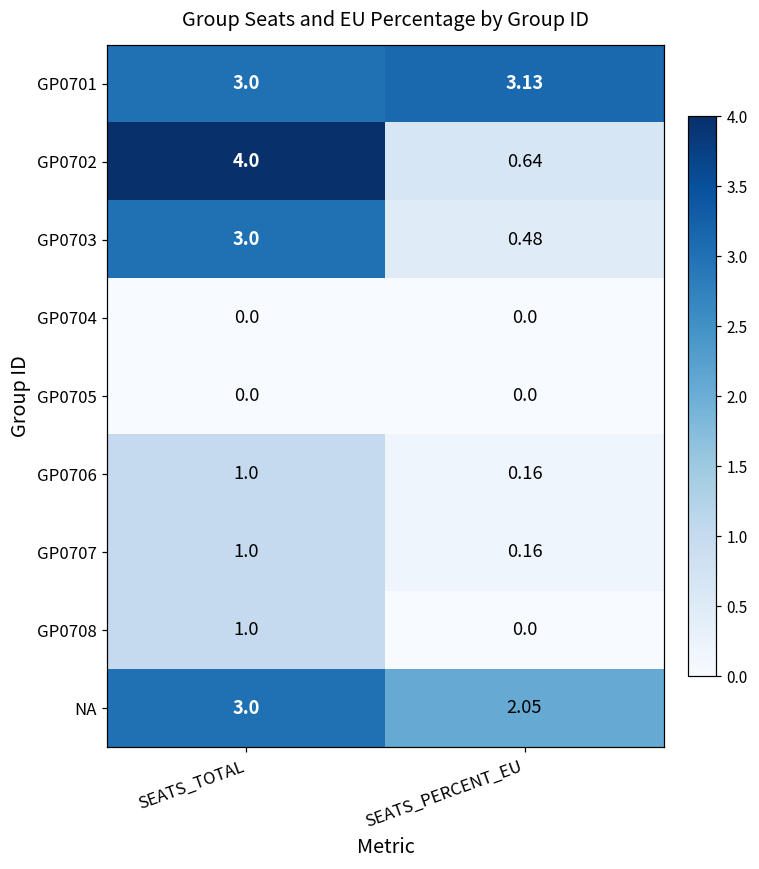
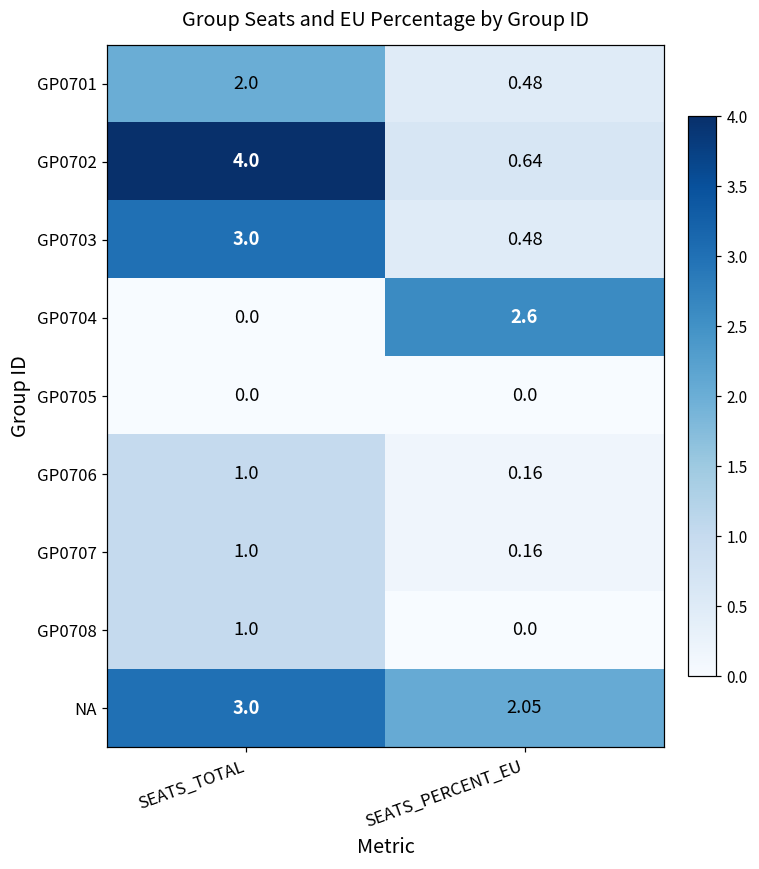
GP0701, SEATS_TOTAL: 3.0 -> 2.0
GP0701, SEATS_PERCENT_EU: 3.13 -> 0.48
GP0704, SEATS_PERCENT_EU: 0.0 -> 2.6
